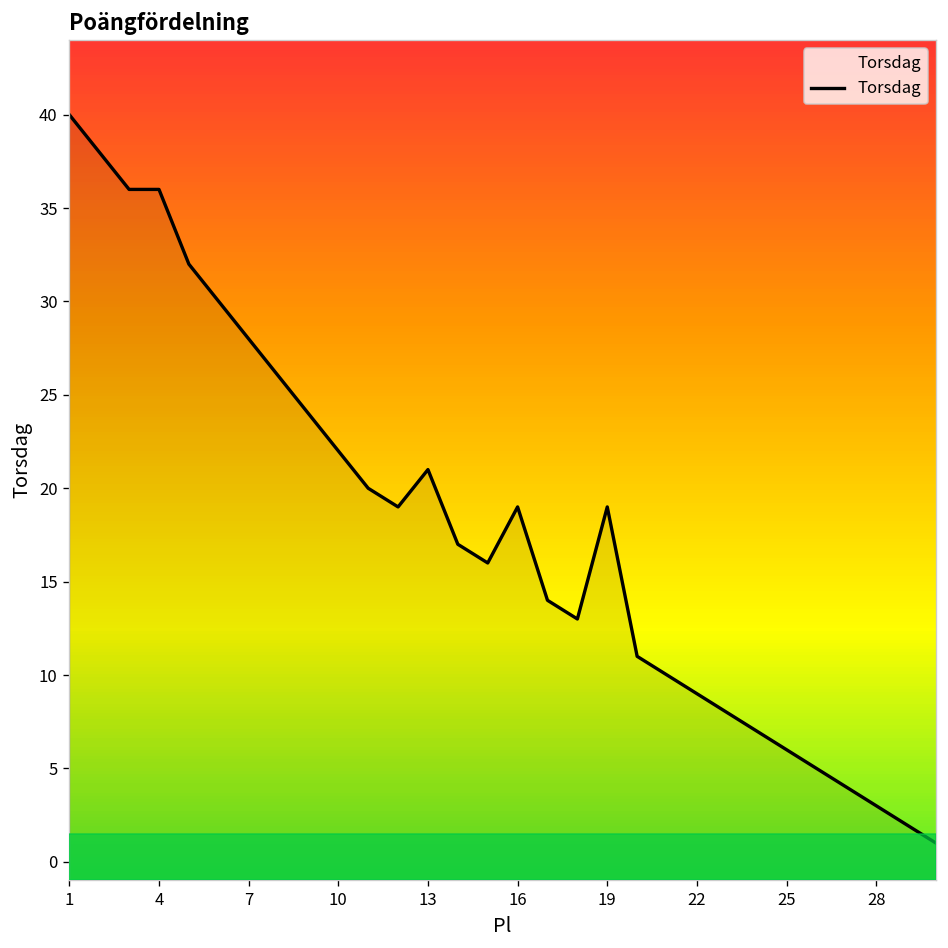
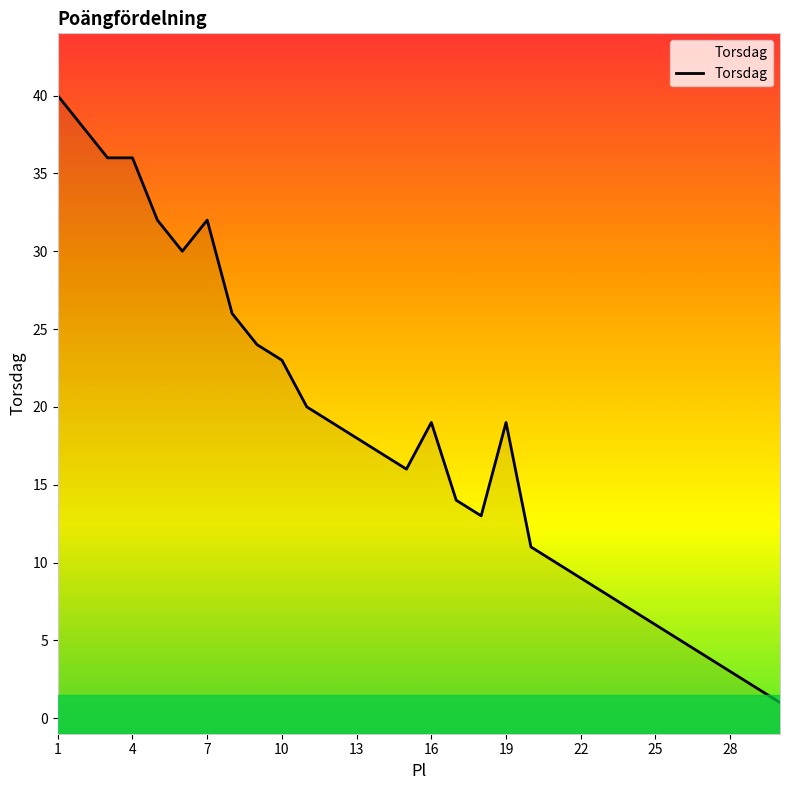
7: 28 -> 32
10: 22 -> 23
13: 21 -> 18
